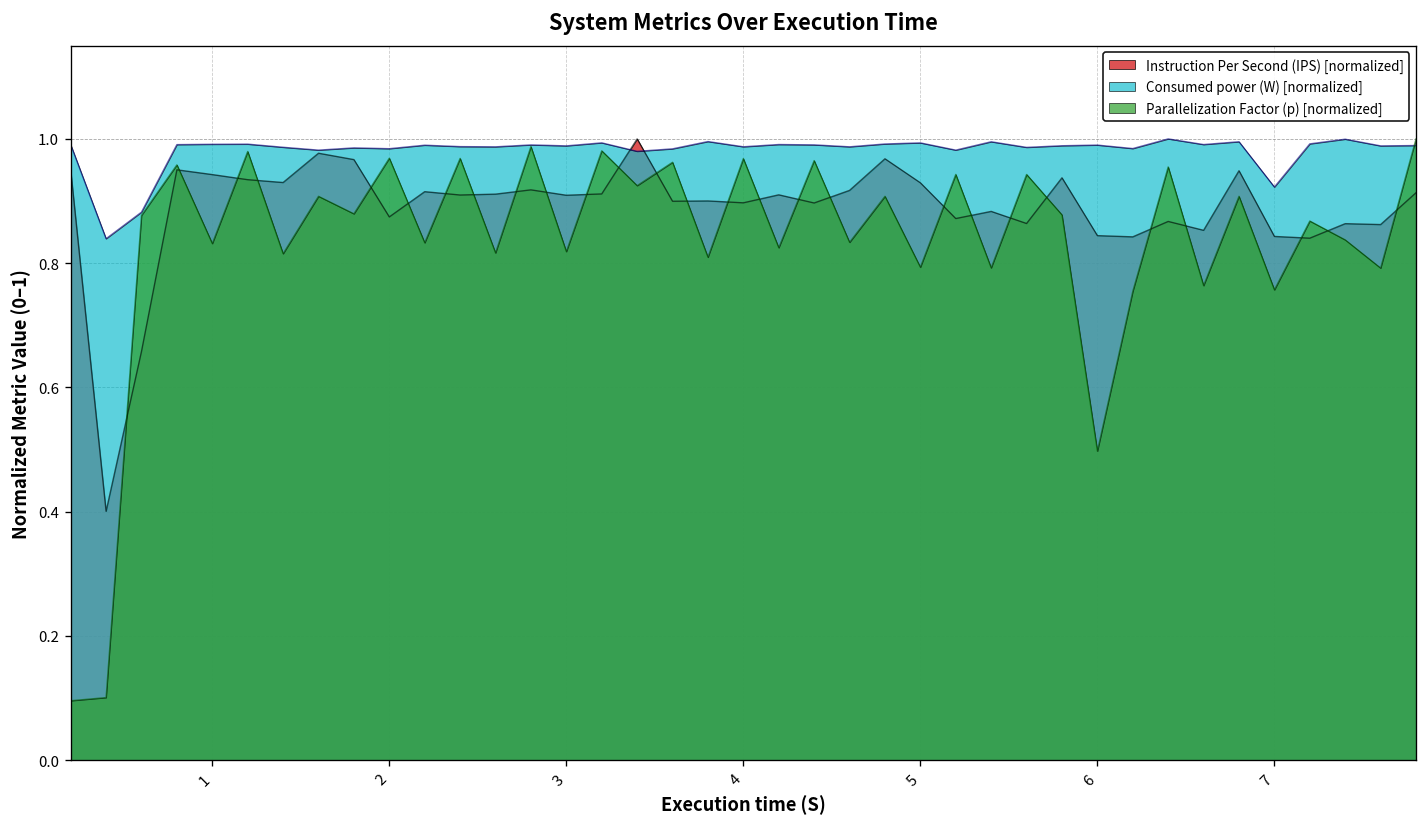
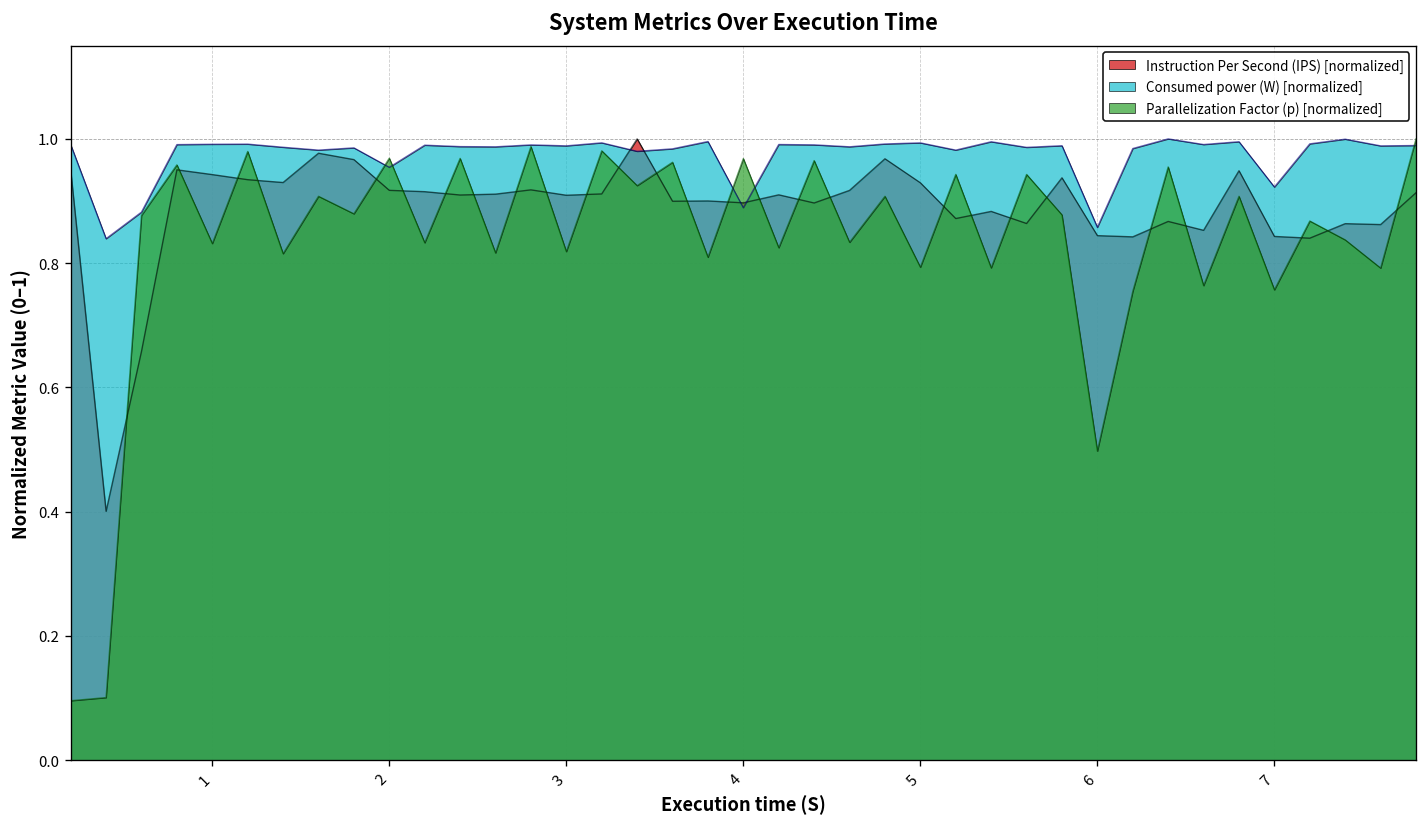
Instruction Per Second (IPS) [normalized], 2: 0.87 -> 0.92
Consumed power (W) [normalized], 2: 0.98 -> 0.95
Consumed power (W) [normalized], 4: 0.99 -> 0.89
Consumed power (W) [normalized], 6: 0.99 -> 0.86
